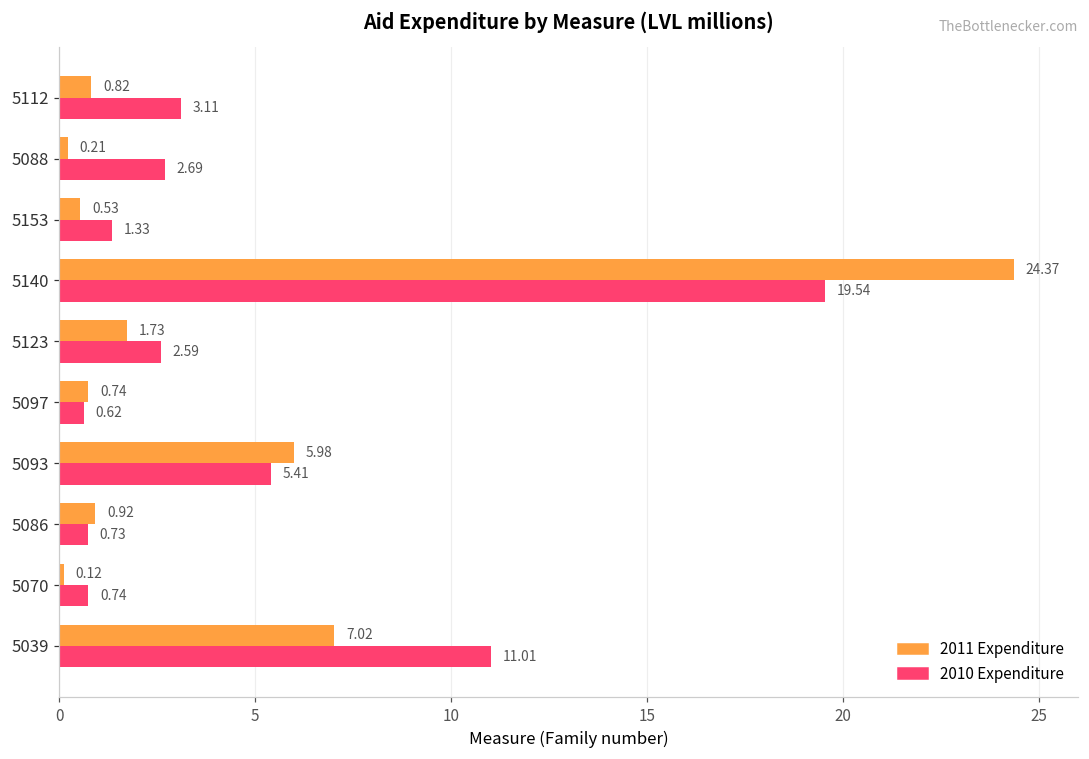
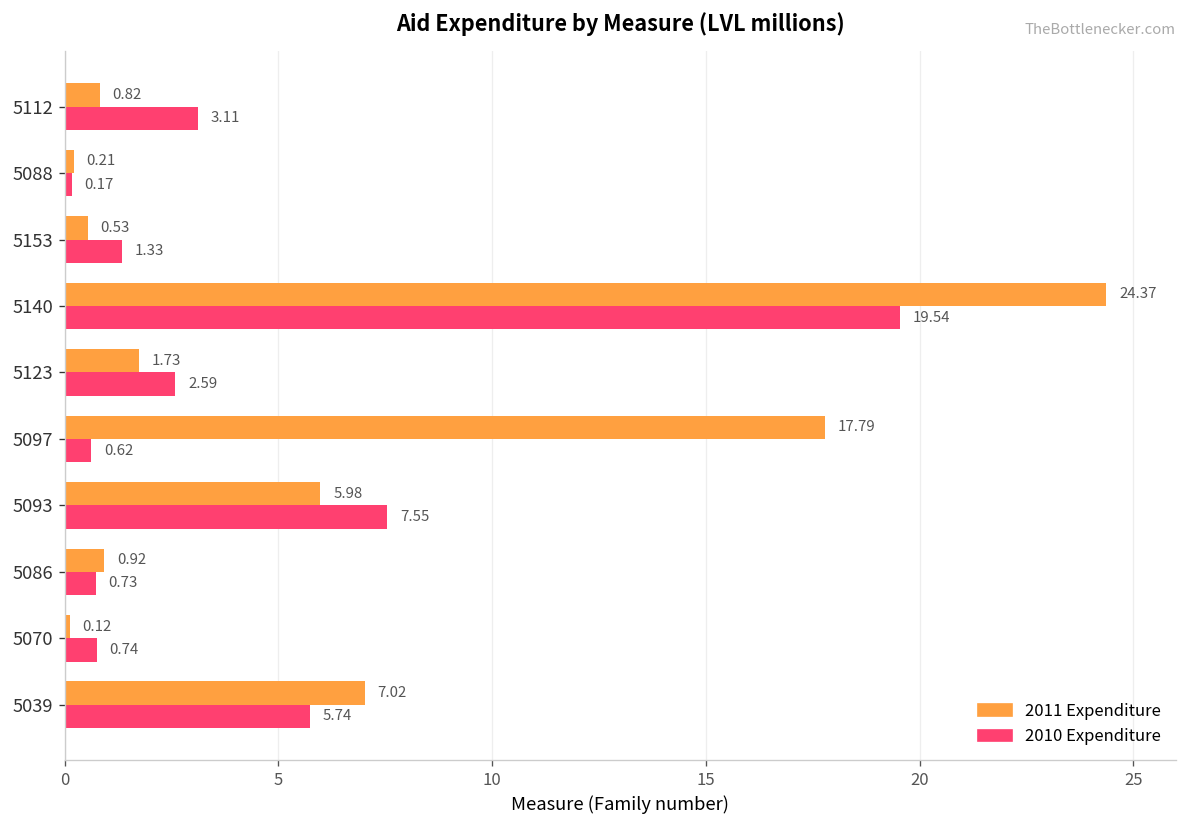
2010 Expenditure, 5088: 2.69 -> 0.17
2011 Expenditure, 5097: 0.74 -> 17.79
2010 Expenditure, 5093: 5.41 -> 7.55
2010 Expenditure, 5039: 11.01 -> 5.74
